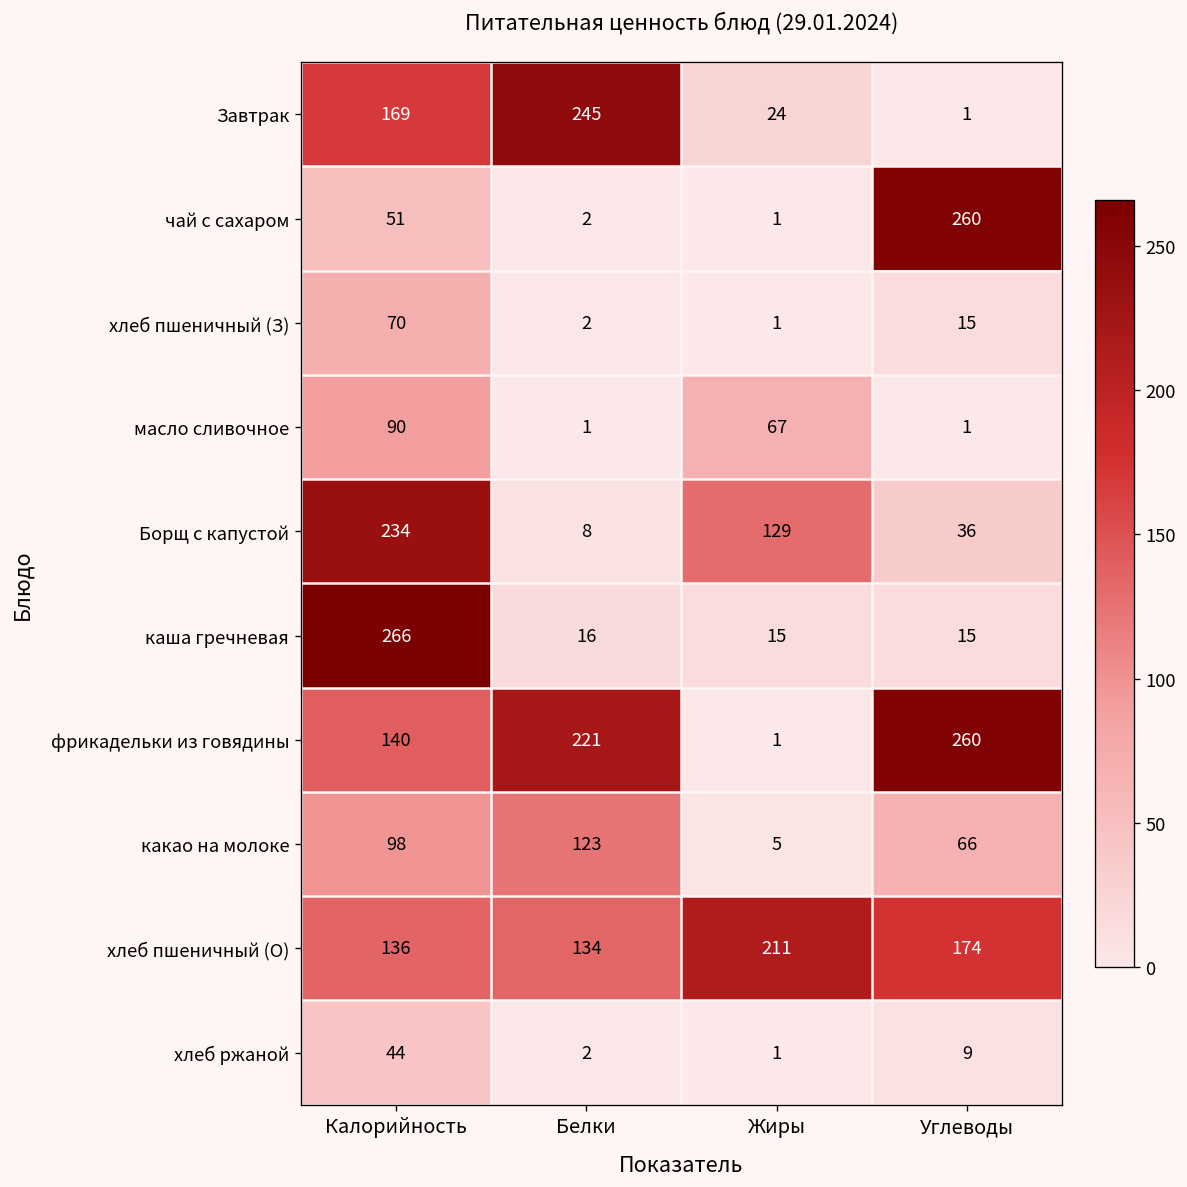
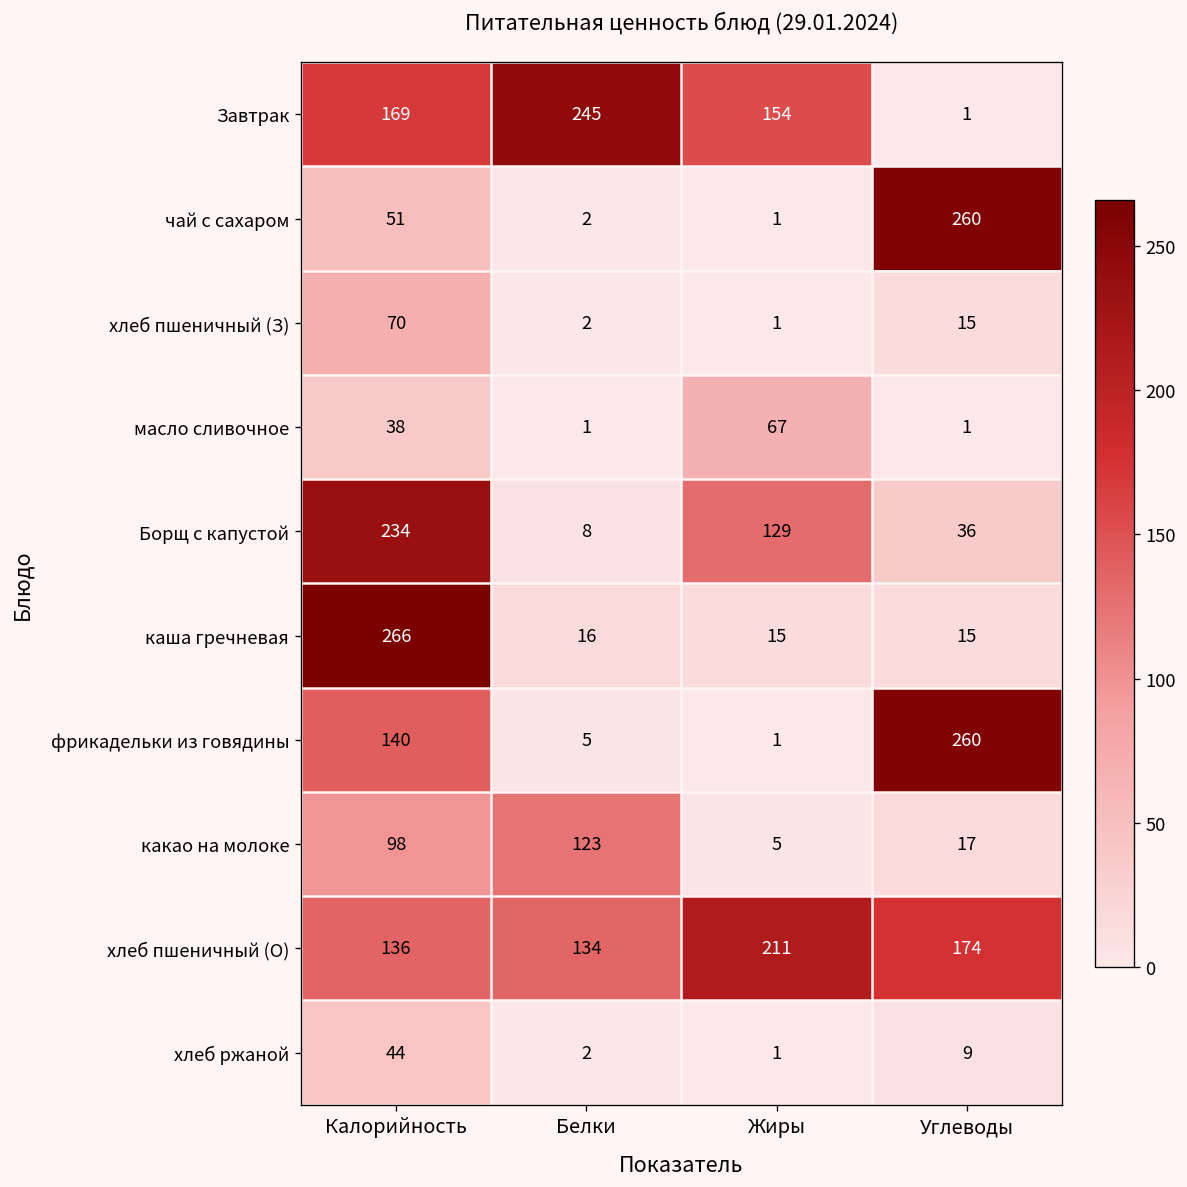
Завтрак, Жиры: 24 -> 154
масло сливочное, Калорийность: 90 -> 38
фрикадельки из говядины, Белки: 221 -> 5
какао на молоке, Углеводы: 66 -> 17
